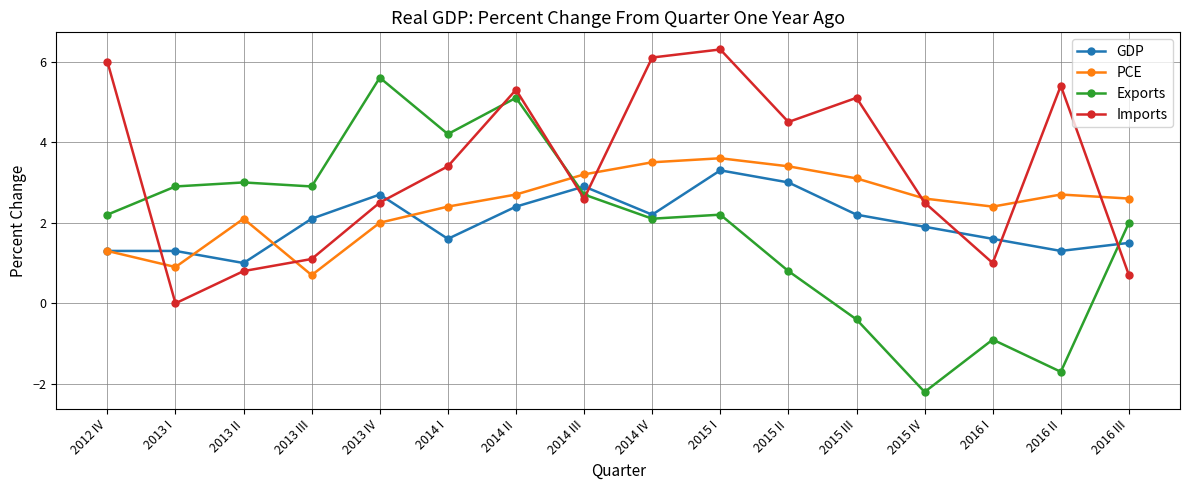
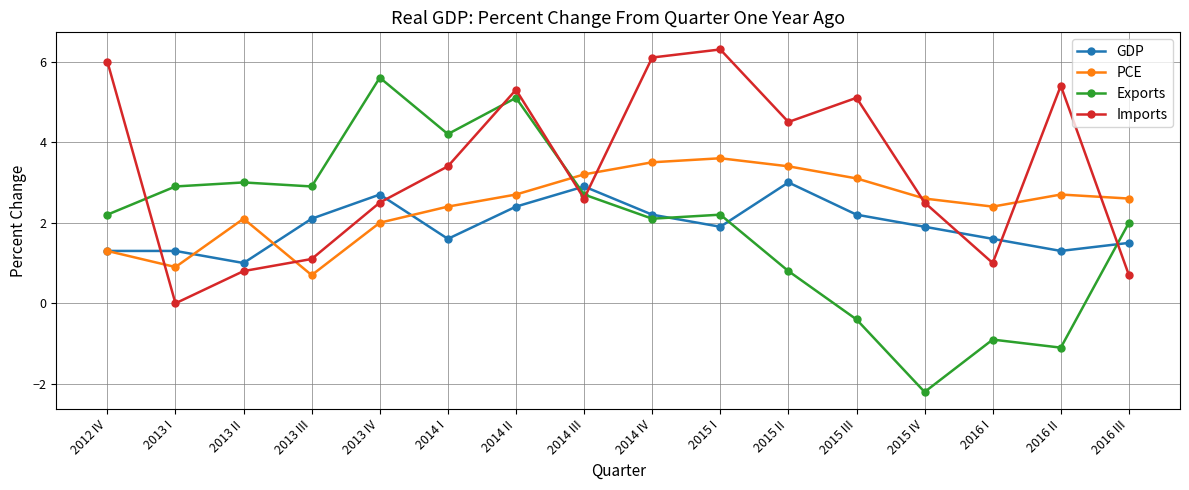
GDP, 2015 I: 3.3 -> 1.9
Exports, 2016 II: -1.7 -> -1.1
